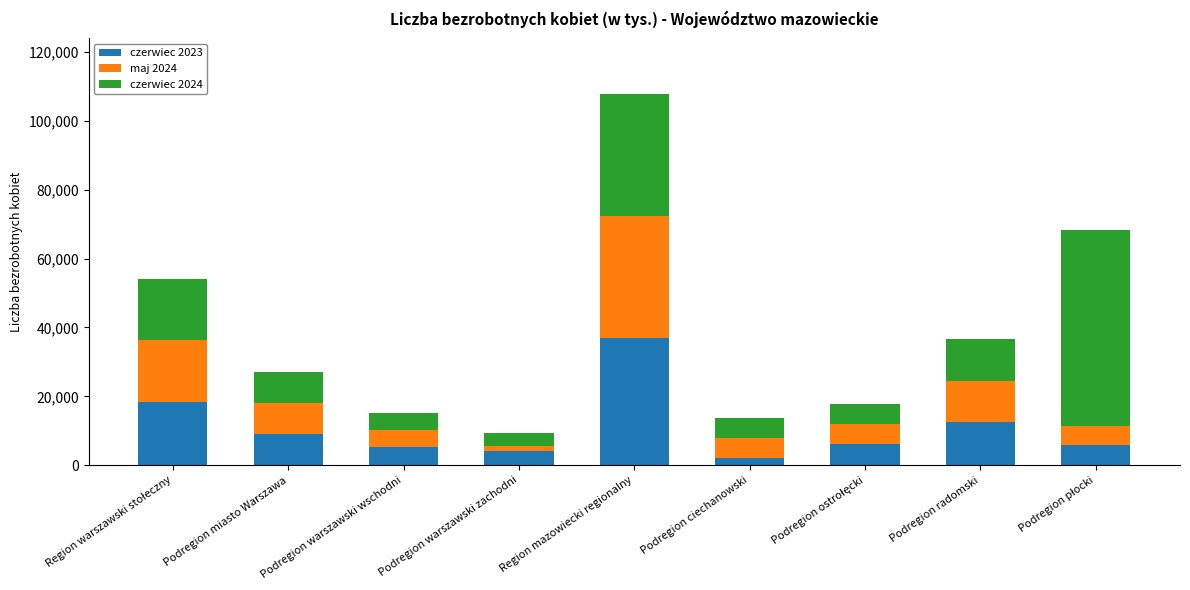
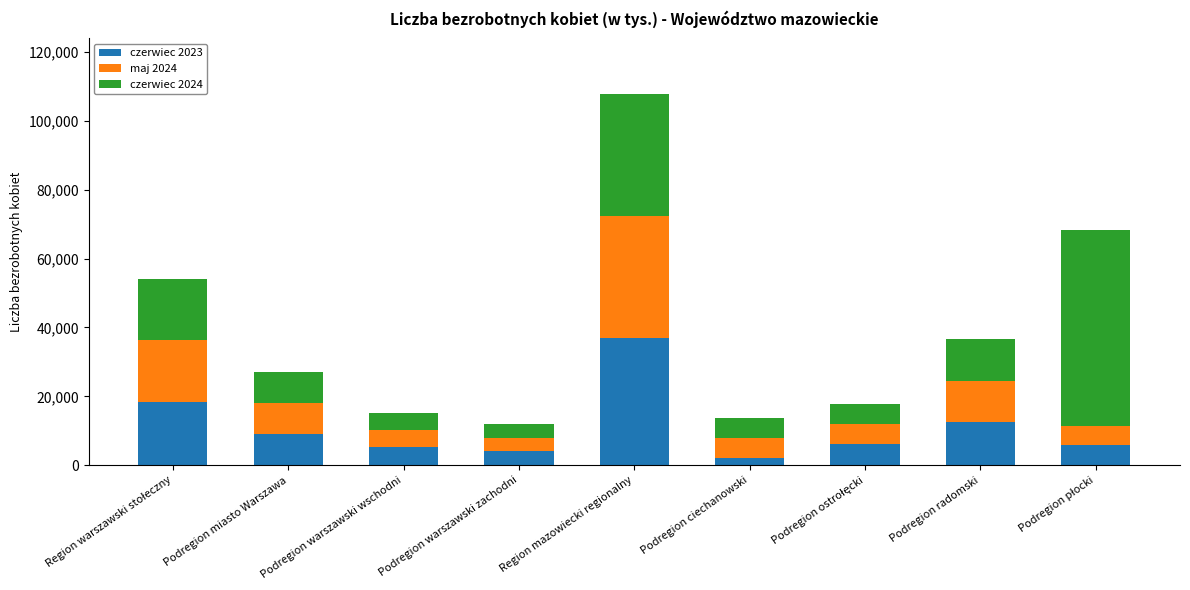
maj 2024, Podregion warszawski zachodni: 2,000 -> 4,000
